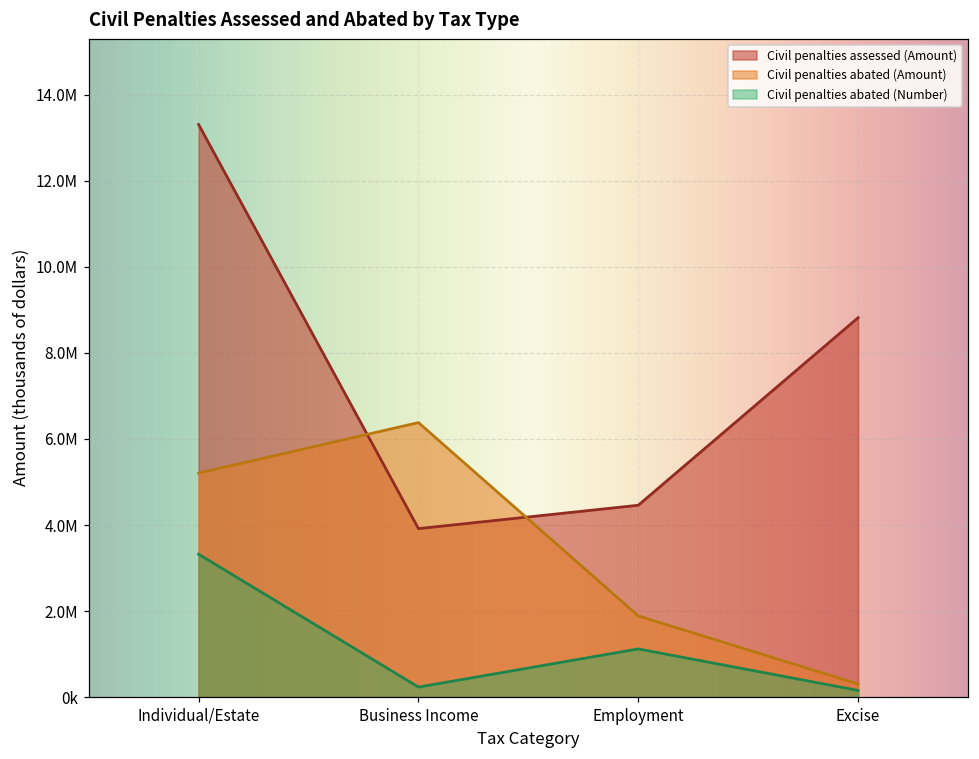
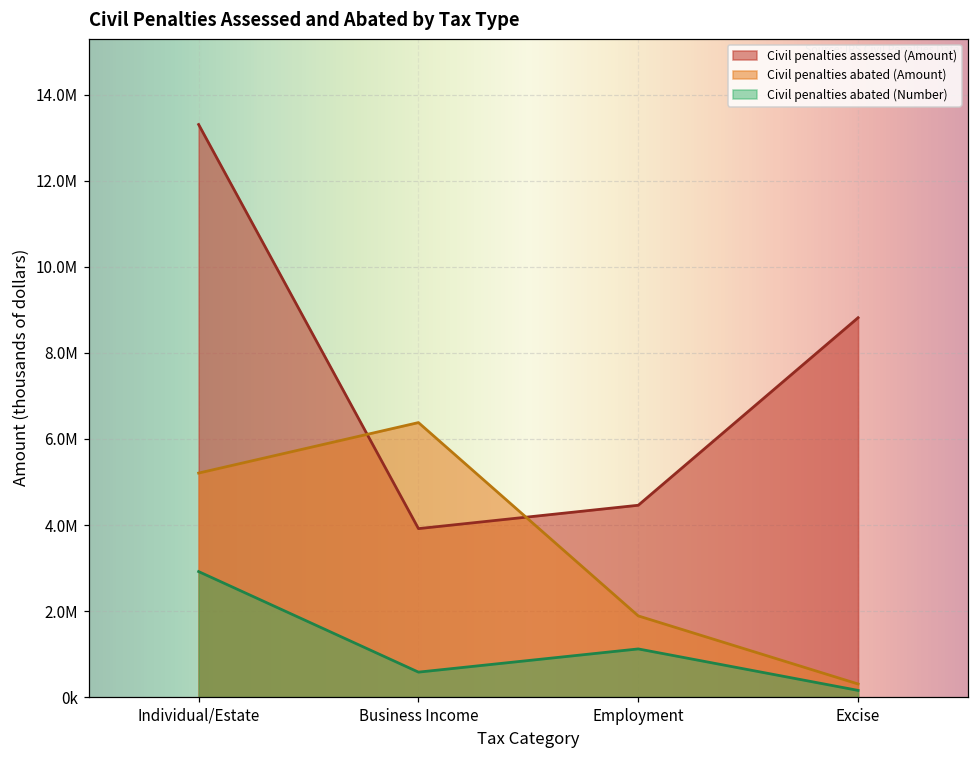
Civil penalties abated (Number), Individual/Estate: 3300000 -> 2900000
Civil penalties abated (Number), Business Income: 200000 -> 600000
